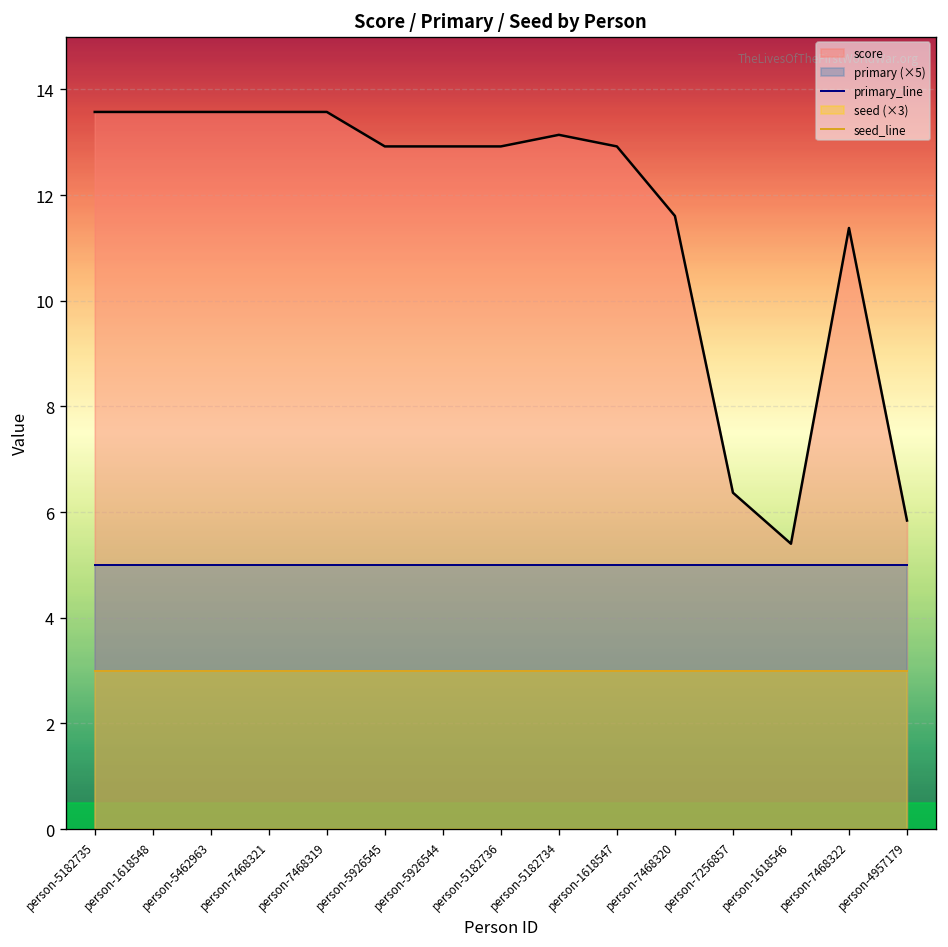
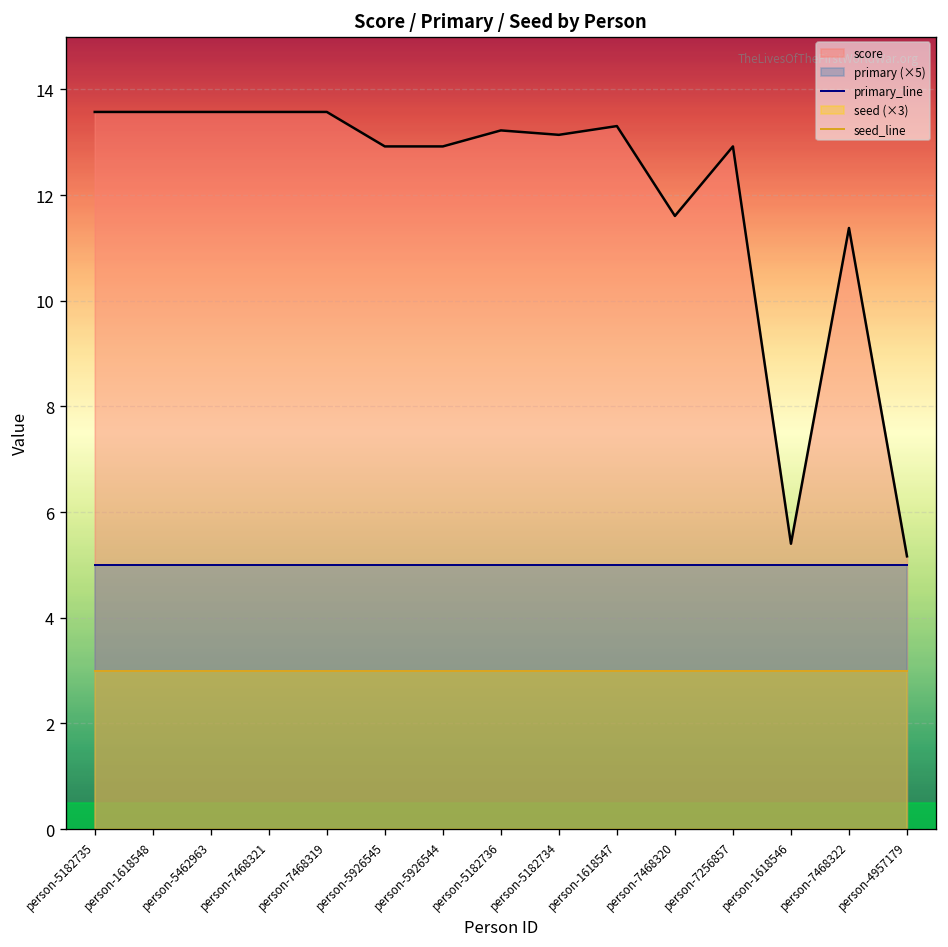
score, person-5182736: 12.9 -> 13.2
score, person-1618547: 12.9 -> 13.3
score, person-7256857: 6.4 -> 12.9
score, person-4957179: 5.8 -> 5.2
